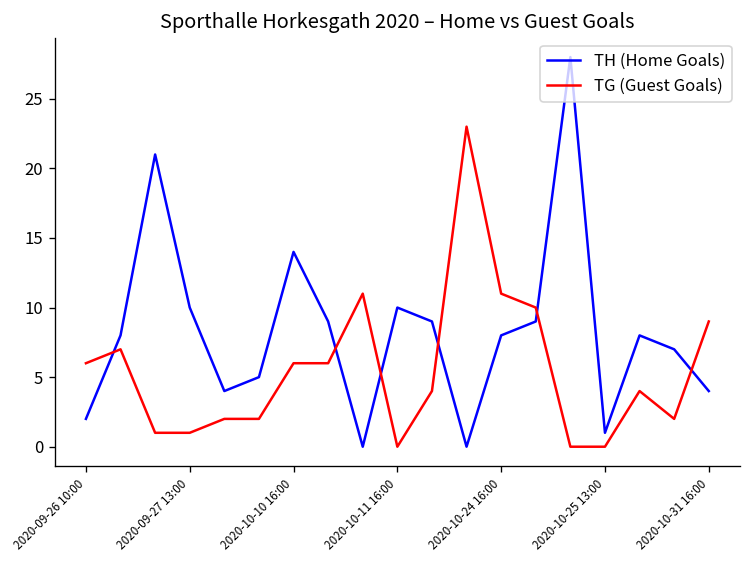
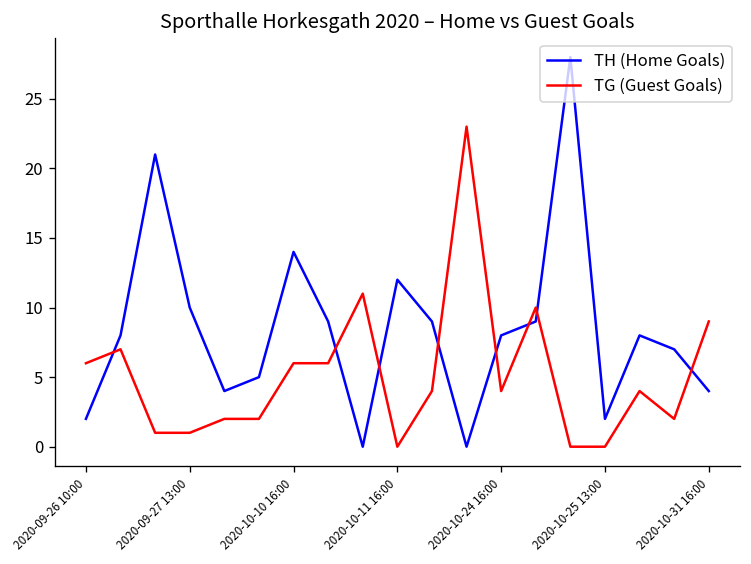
TH (Home Goals), 2020-10-11 16:00: 10 -> 12
TG (Guest Goals), 2020-10-24 16:00: 11 -> 4
TH (Home Goals), 2020-10-25 13:00: 1 -> 2
